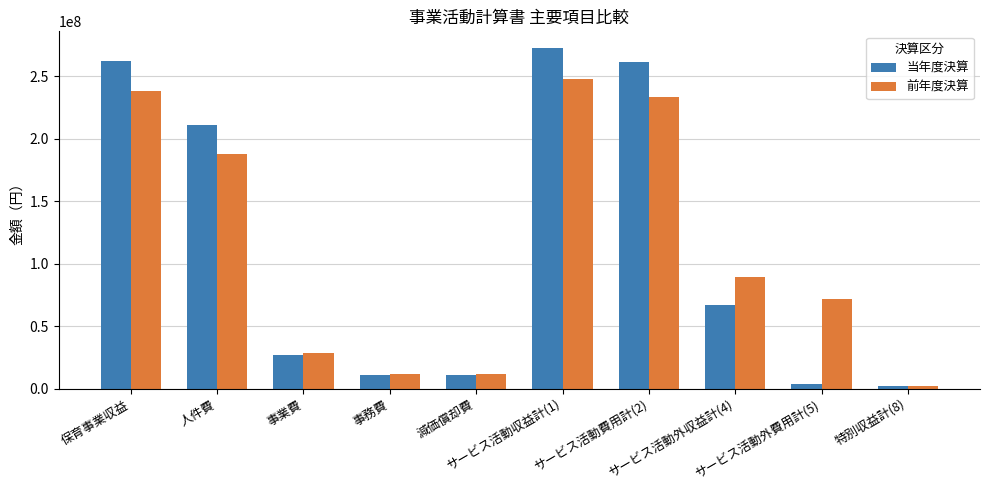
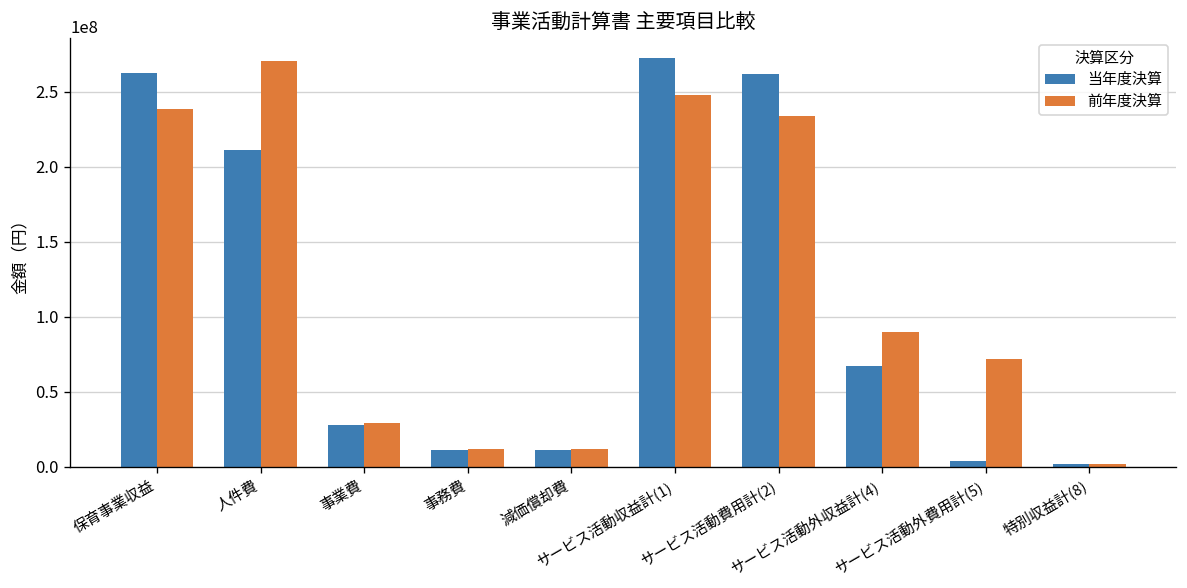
前年度決算, 人件費: 188000000 -> 270000000
